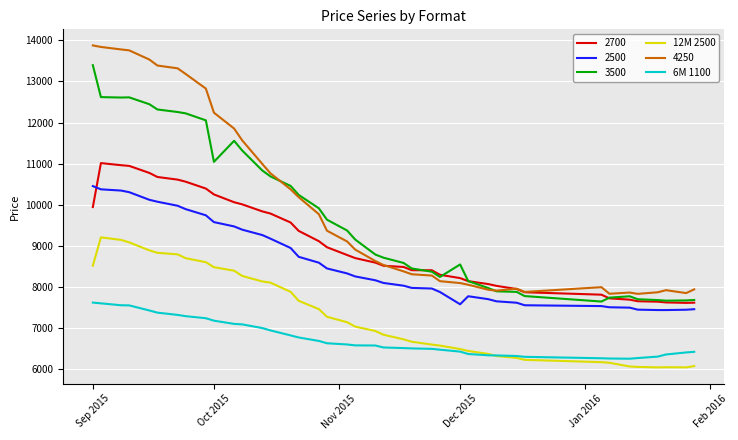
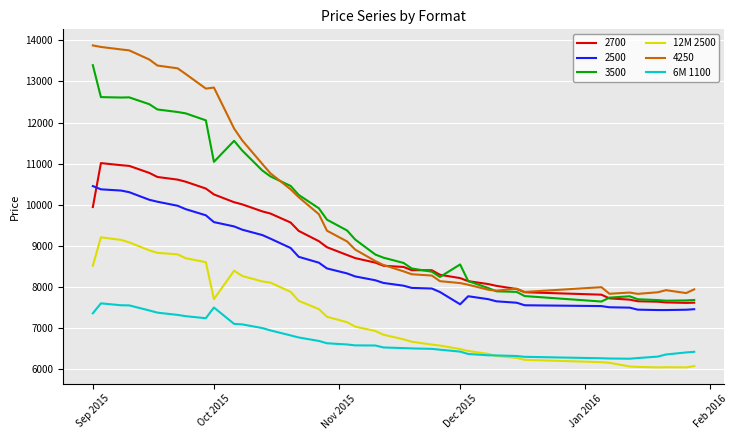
6M 1100, Sep 2015: 7600 -> 7300
12M 2500, Oct 2015: 8500 -> 7700
4250, Oct 2015: 12200 -> 12900
6M 1100, Oct 2015: 7200 -> 7500
